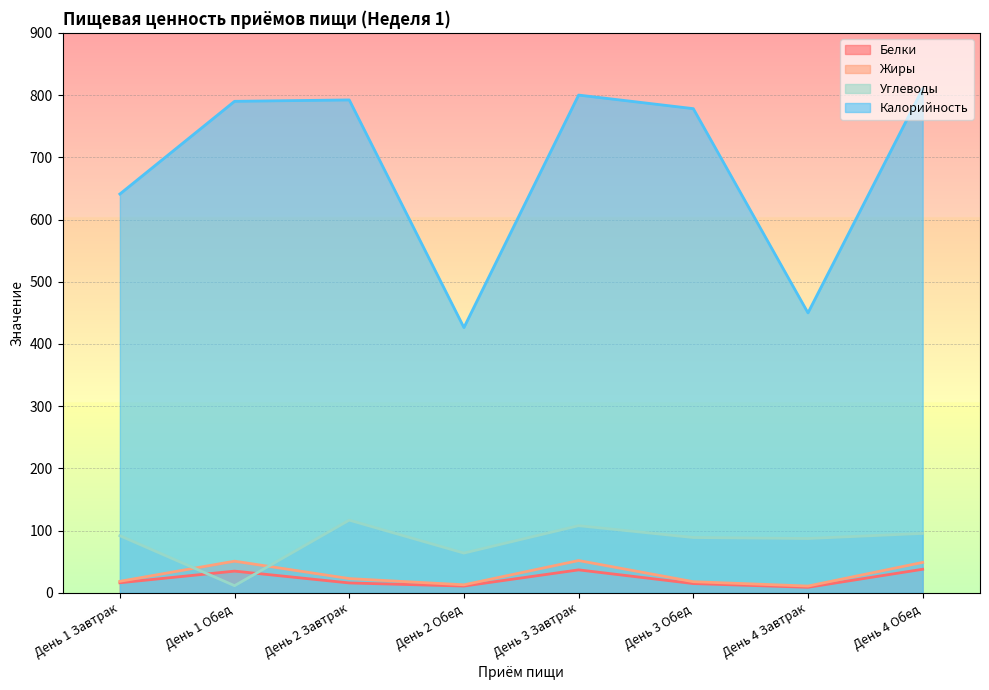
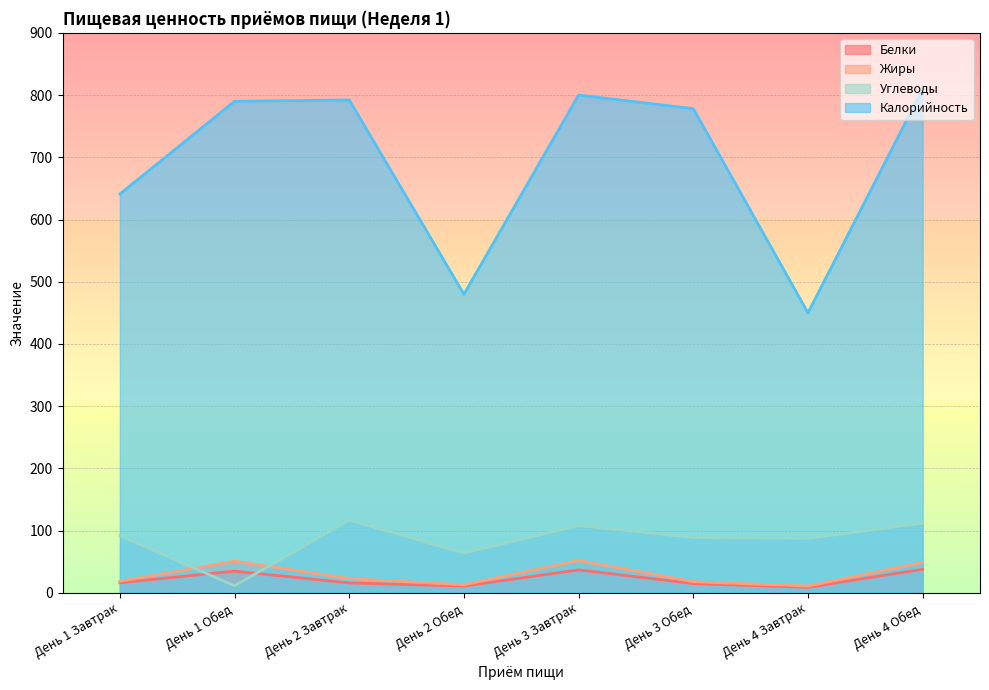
Калорийность, День 2 Обед: 430 -> 480
Углеводы, День 4 Обед: 100 -> 110
